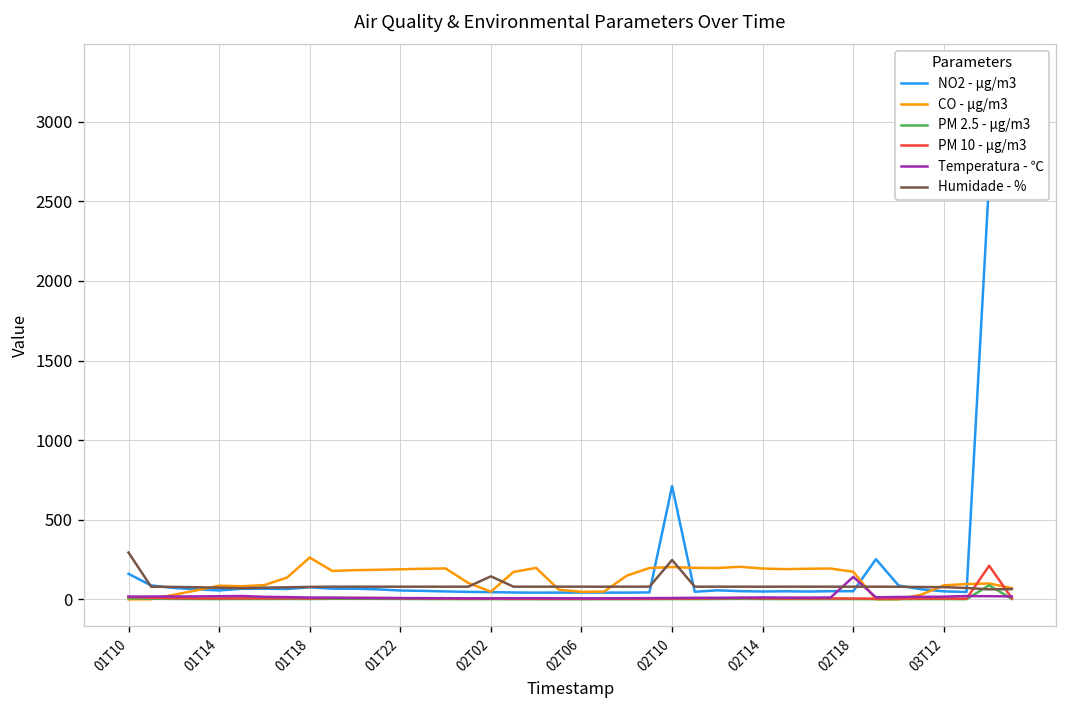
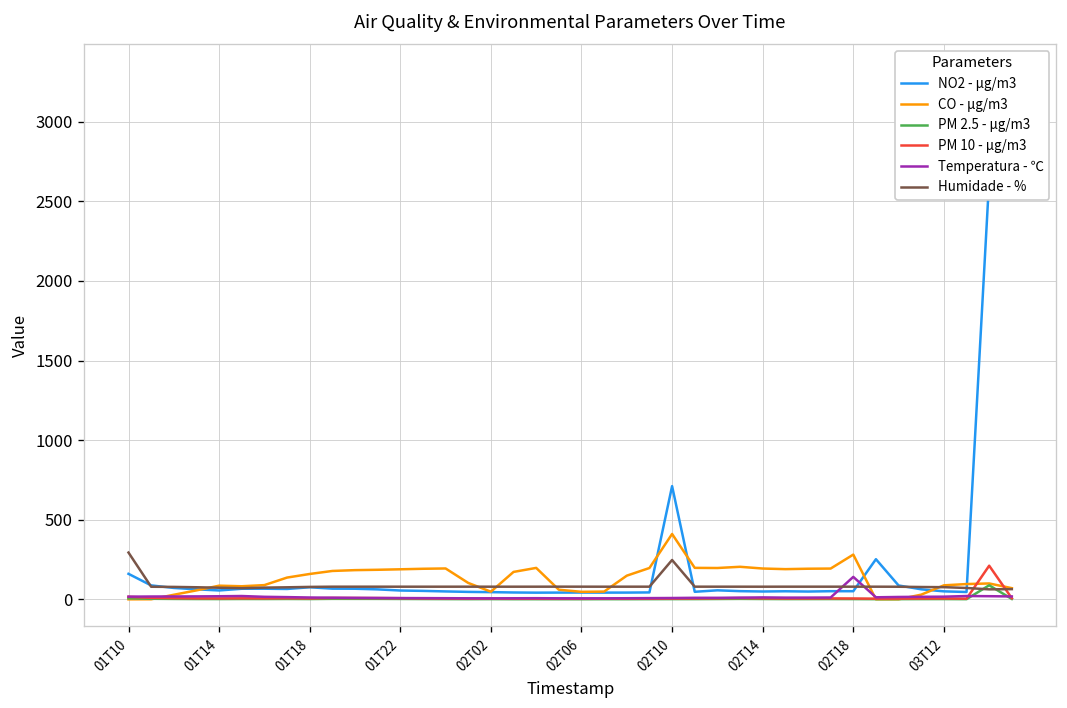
CO - µg/m3, 01T18: 260 -> 160
Humidade - %, 02T02: 140 -> 80
CO - µg/m3, 02T10: 200 -> 410
CO - µg/m3, 02T18: 170 -> 280
